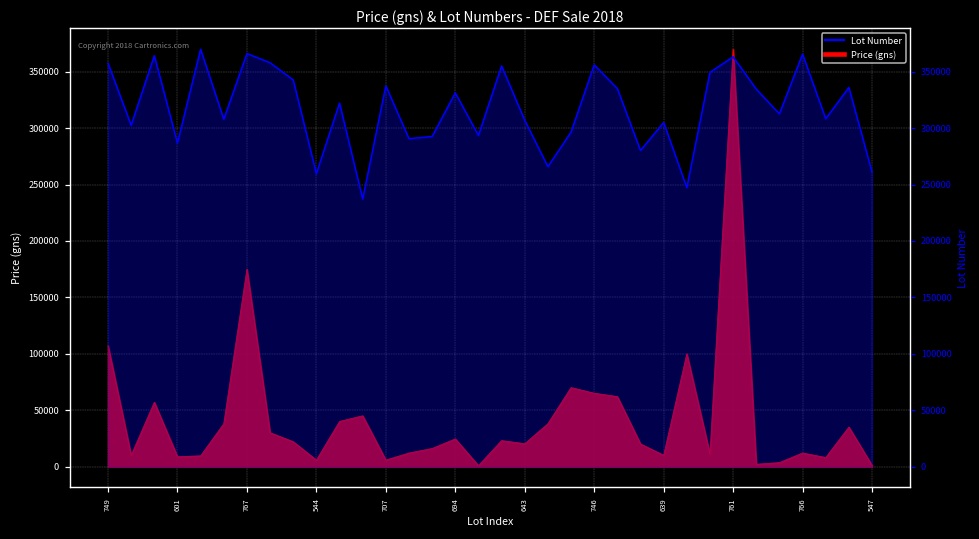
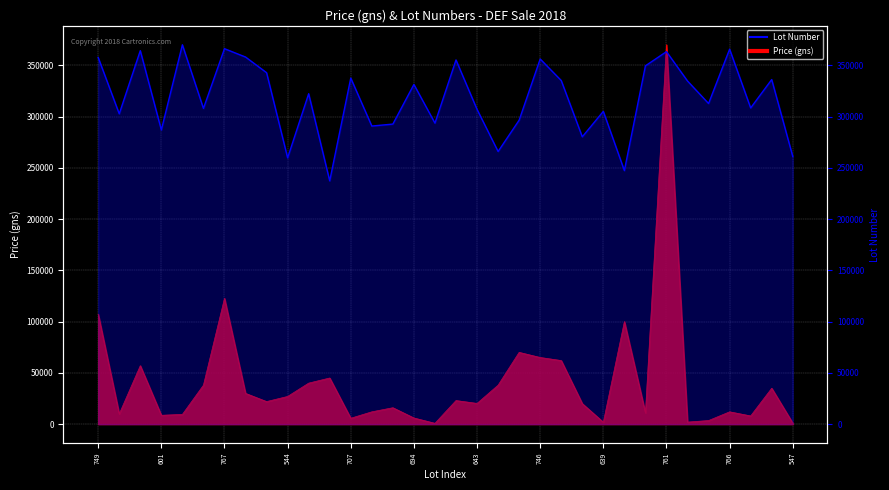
Price (gns), 767: 175000 -> 123000
Price (gns), 544: 6000 -> 27000
Price (gns), 694: 25000 -> 6000
Price (gns), 639: 10000 -> 2000
